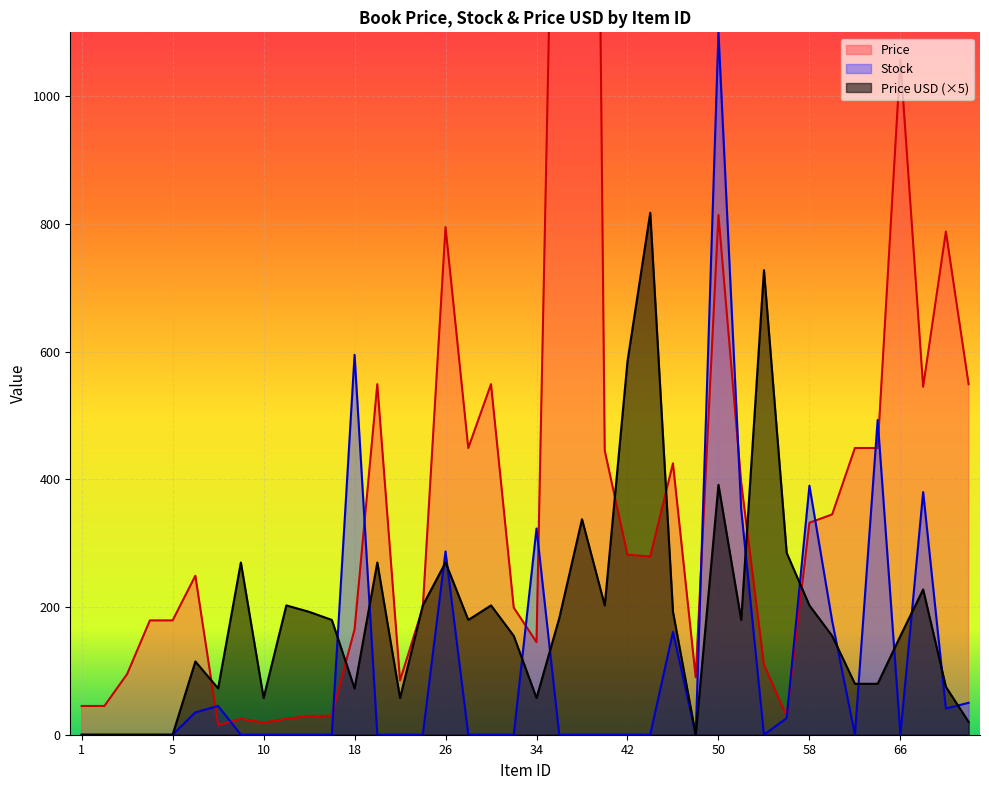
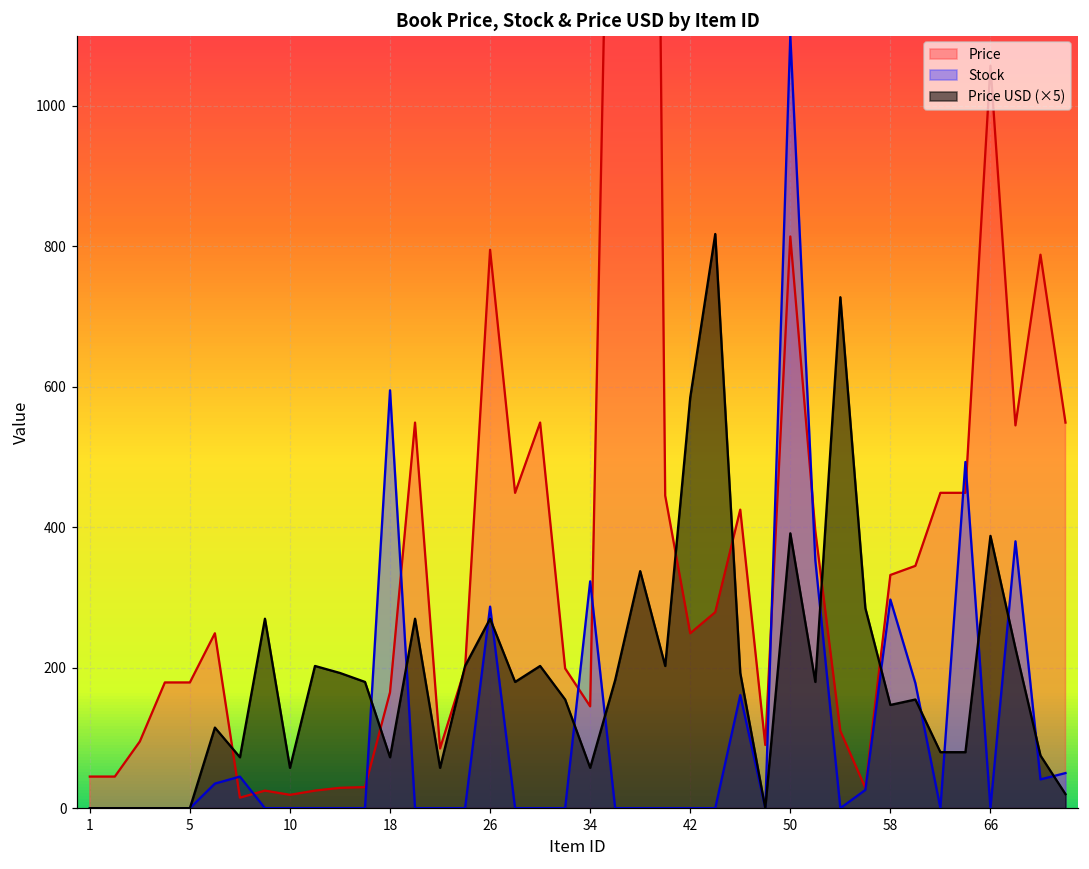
Price, 42: 280 -> 250
Stock, 58: 390 -> 300
Price USD (×5), 58: 200 -> 150
Price USD (×5), 66: 150 -> 390
